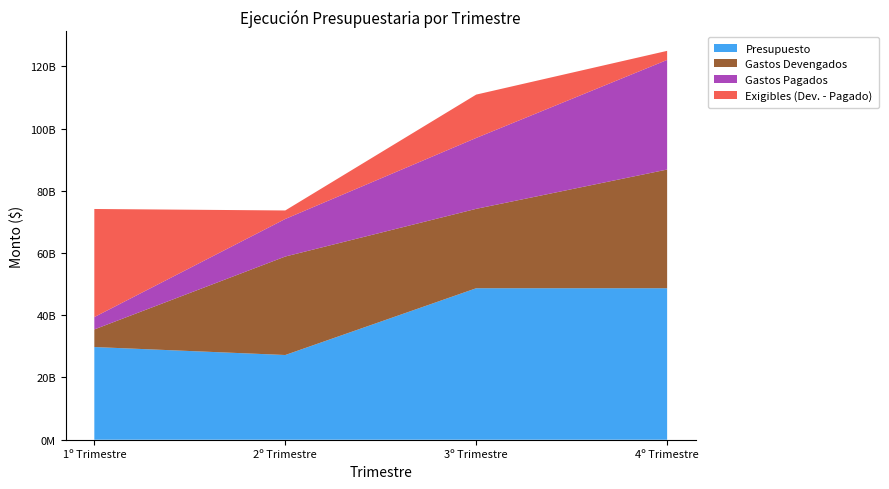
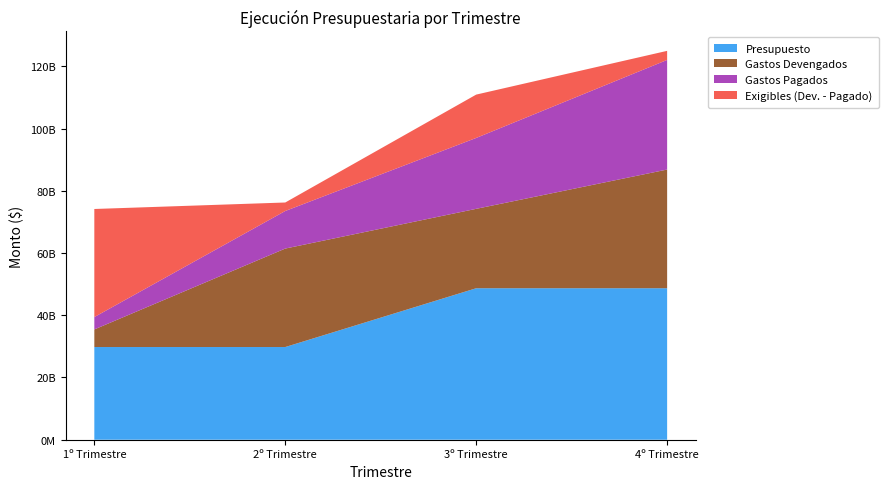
Presupuesto, 2º Trimestre: 27000000000 -> 30000000000
